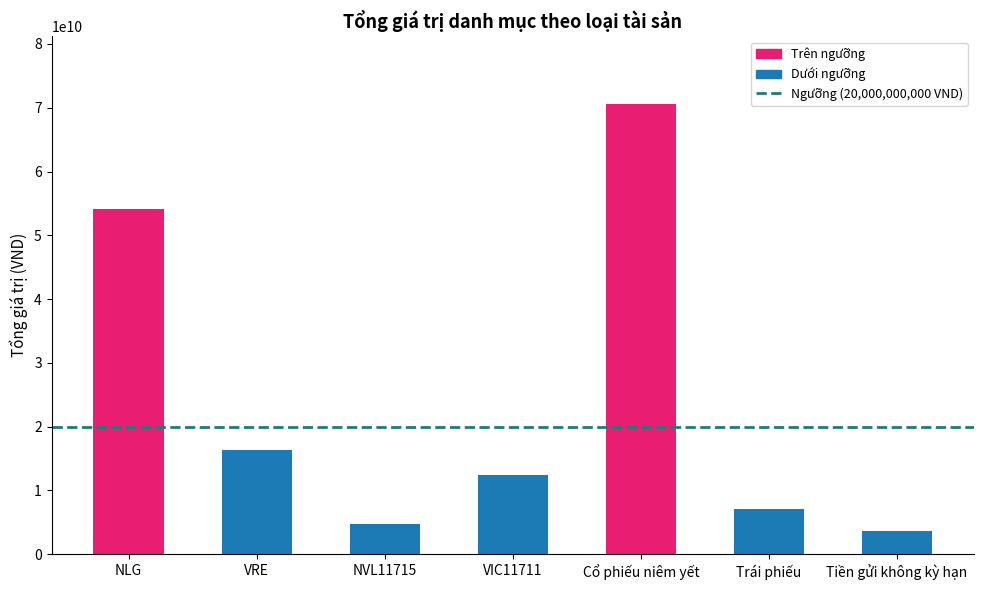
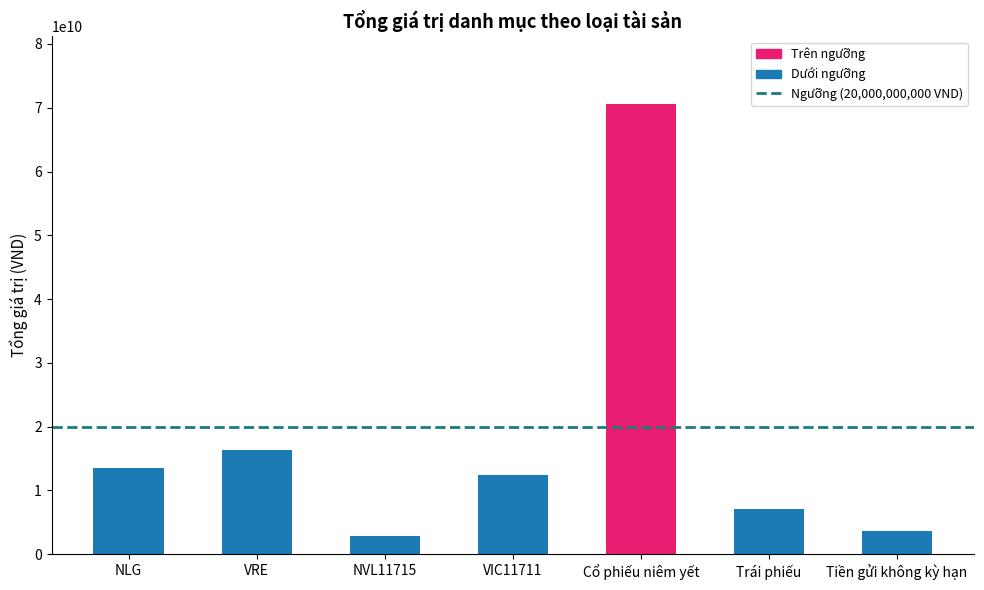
NLG: 54000000000 -> 13000000000
NVL11715: 5000000000 -> 3000000000
